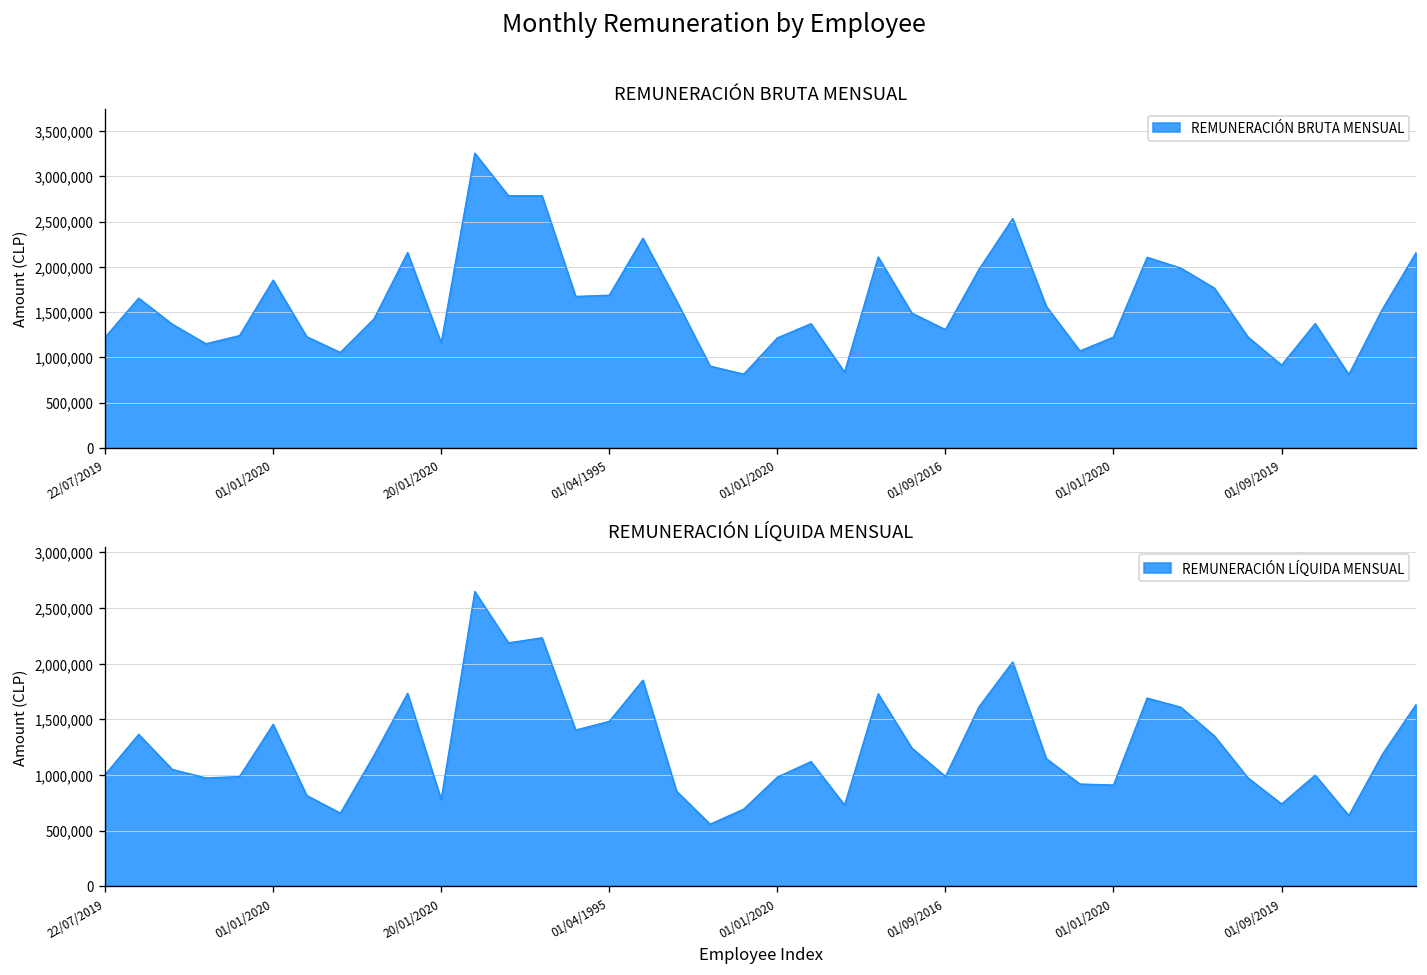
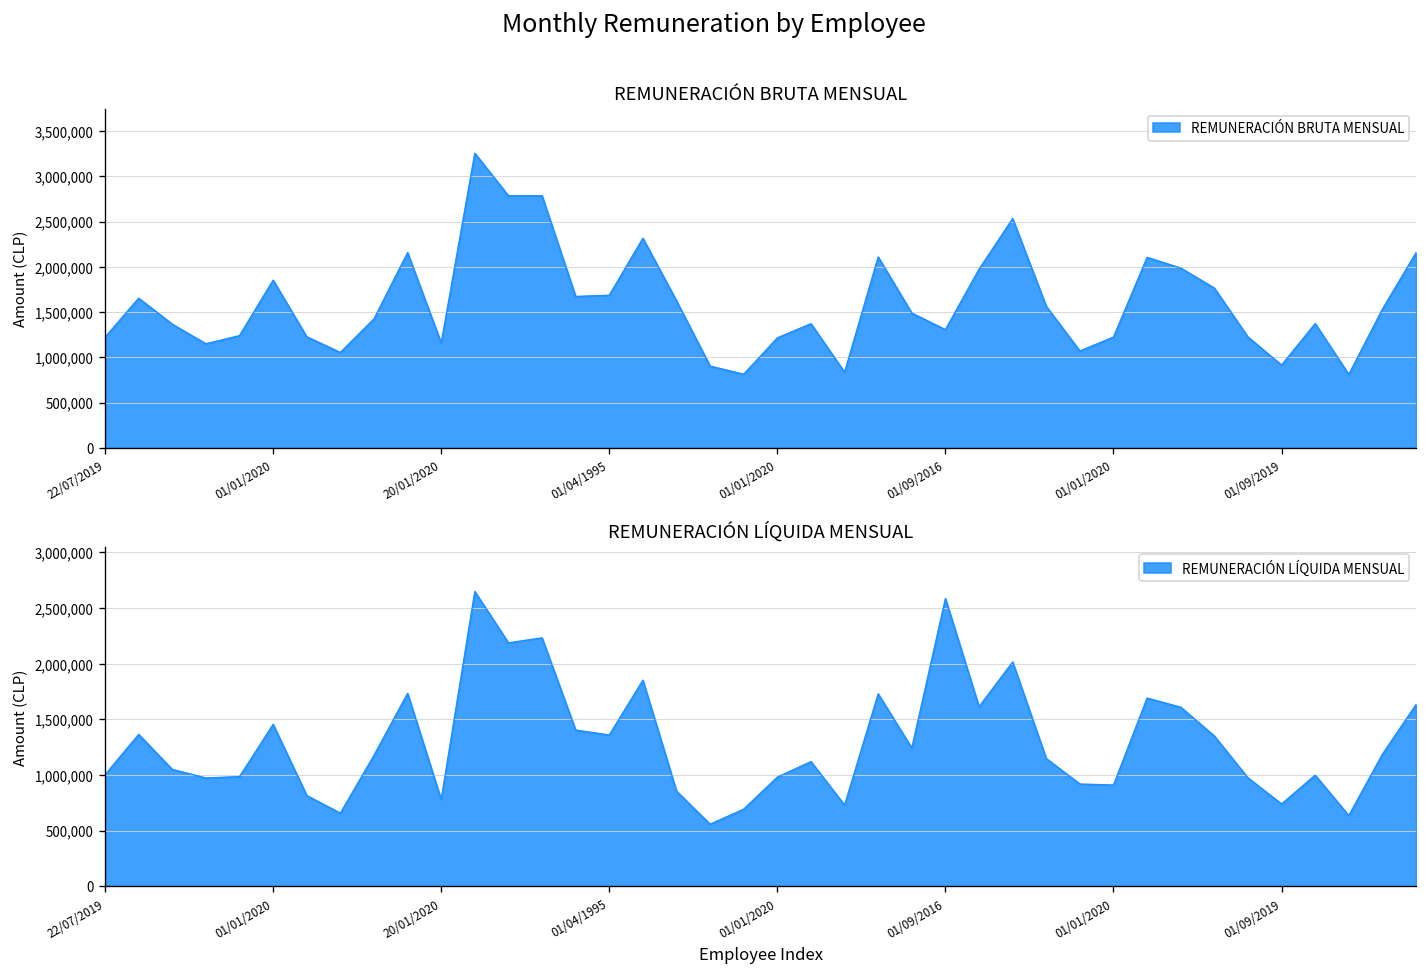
REMUNERACIÓN LÍQUIDA MENSUAL, 01/04/1995: 1,500,000 -> 1,400,000
REMUNERACIÓN LÍQUIDA MENSUAL, 01/09/2016: 1,000,000 -> 2,600,000
